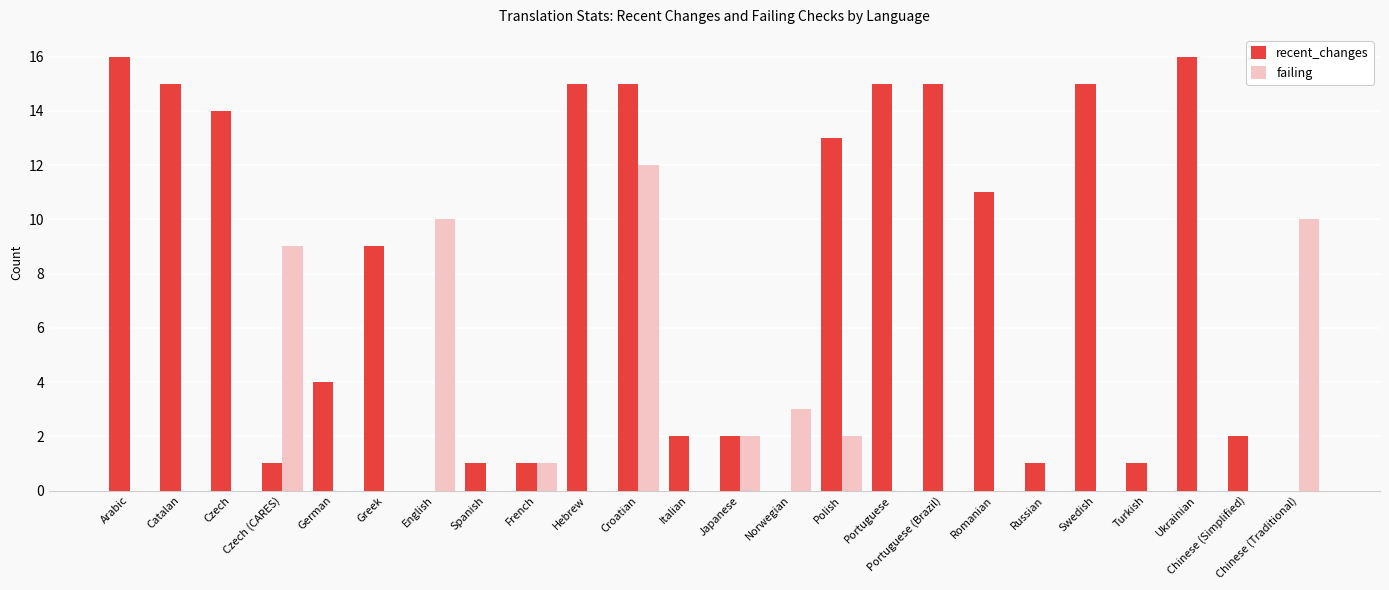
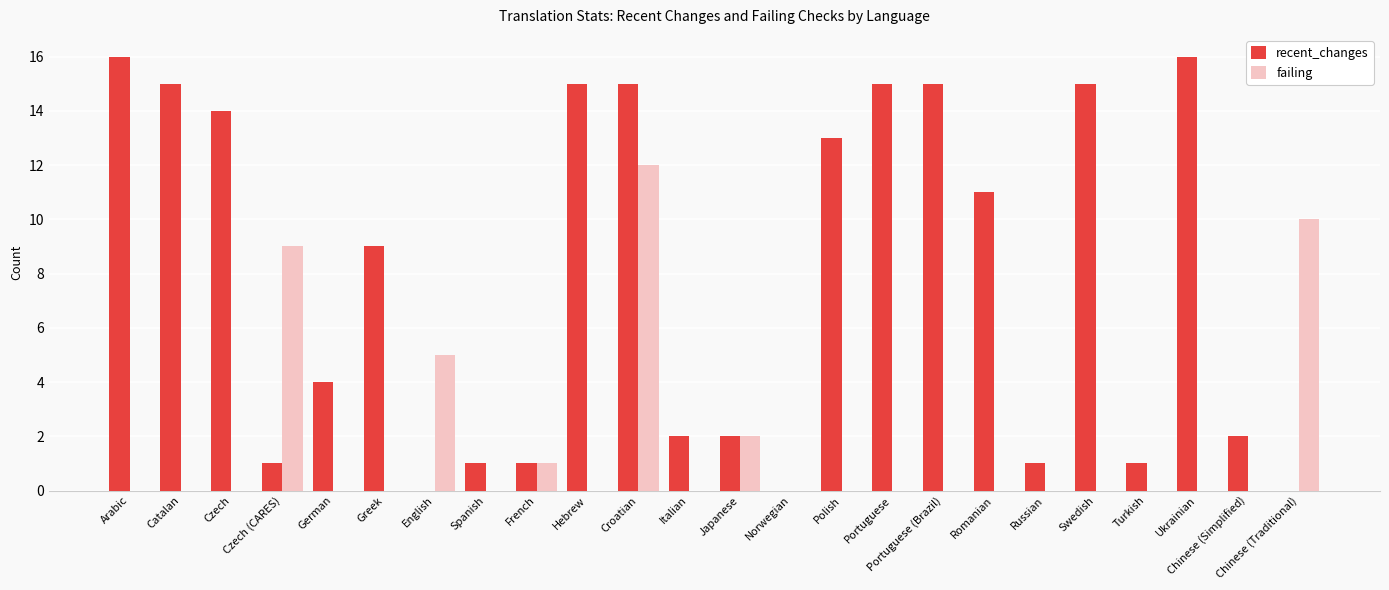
failing, English: 10 -> 5
failing, Norwegian: 3 -> 0
failing, Polish: 2 -> 0
